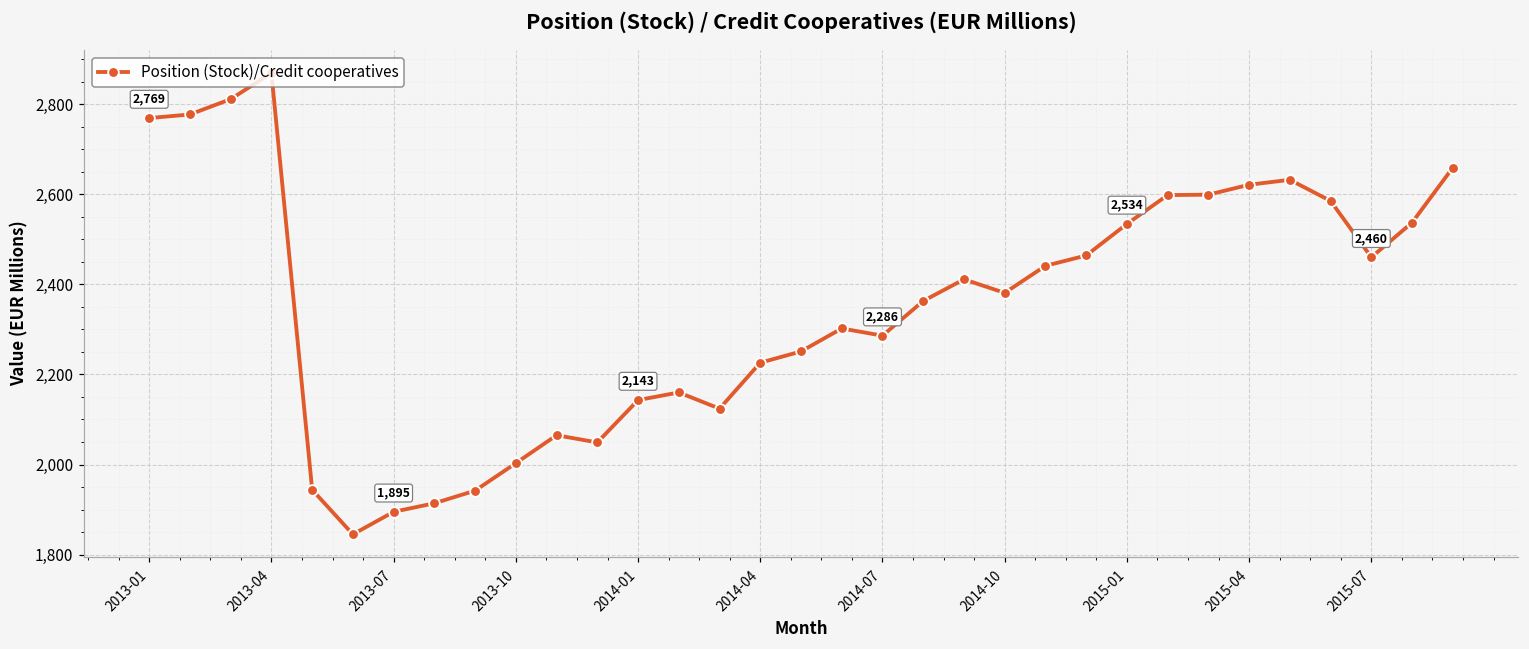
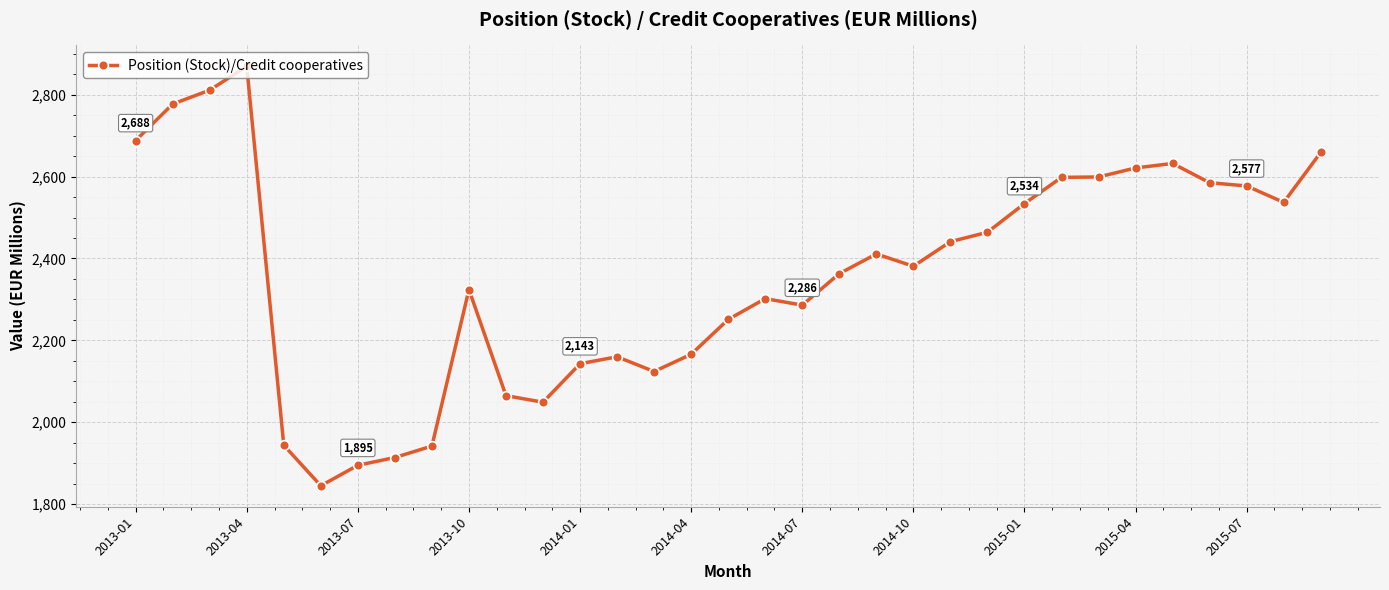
2013-01: 2,769 -> 2,688
2013-10: 2,000 -> 2,320
2014-04: 2,230 -> 2,170
2015-07: 2,460 -> 2,577
